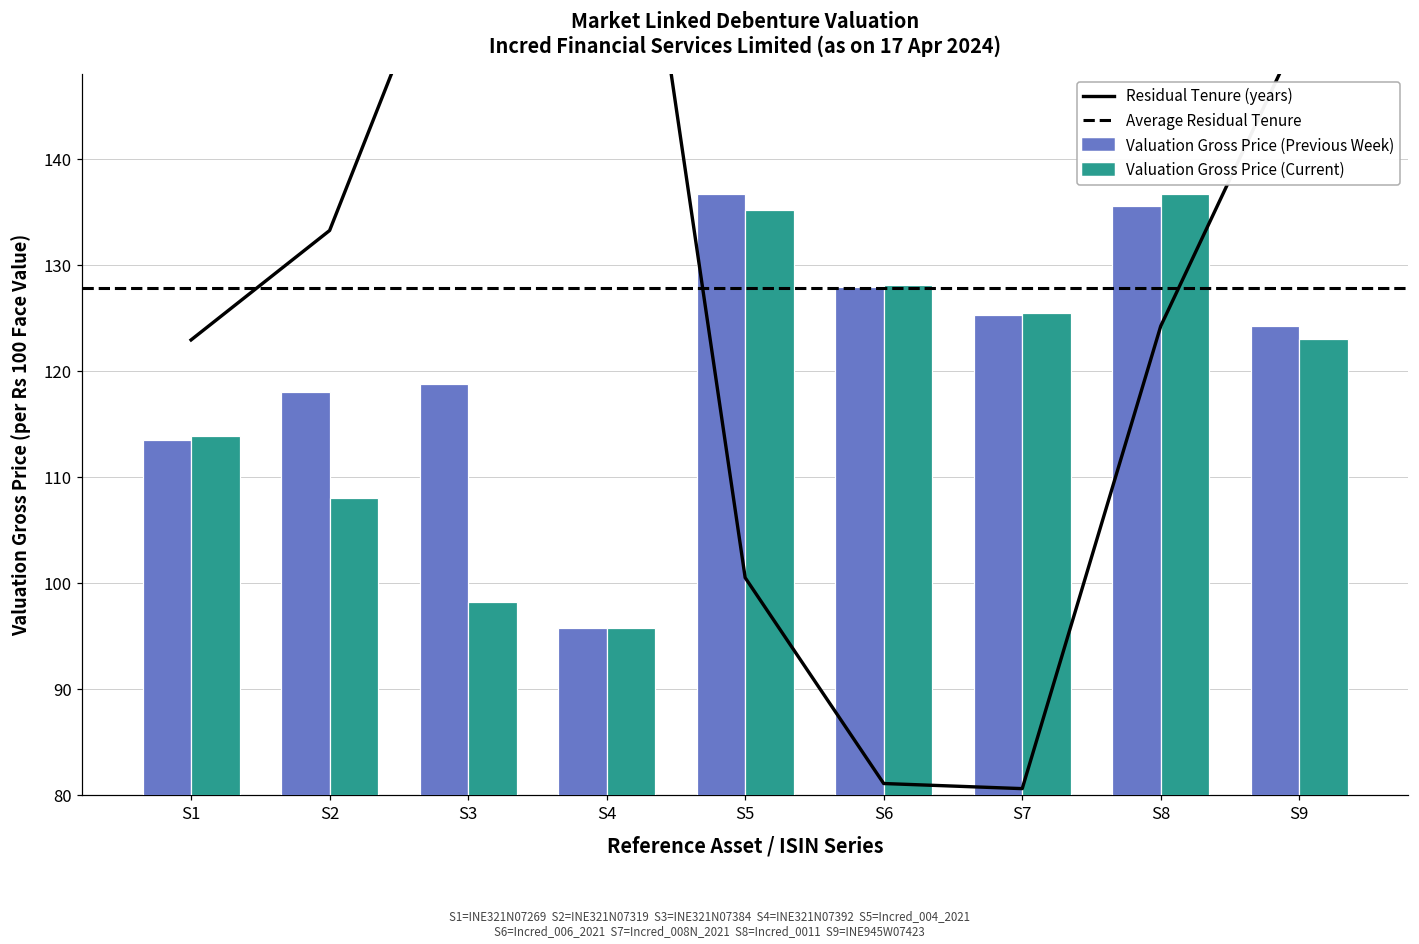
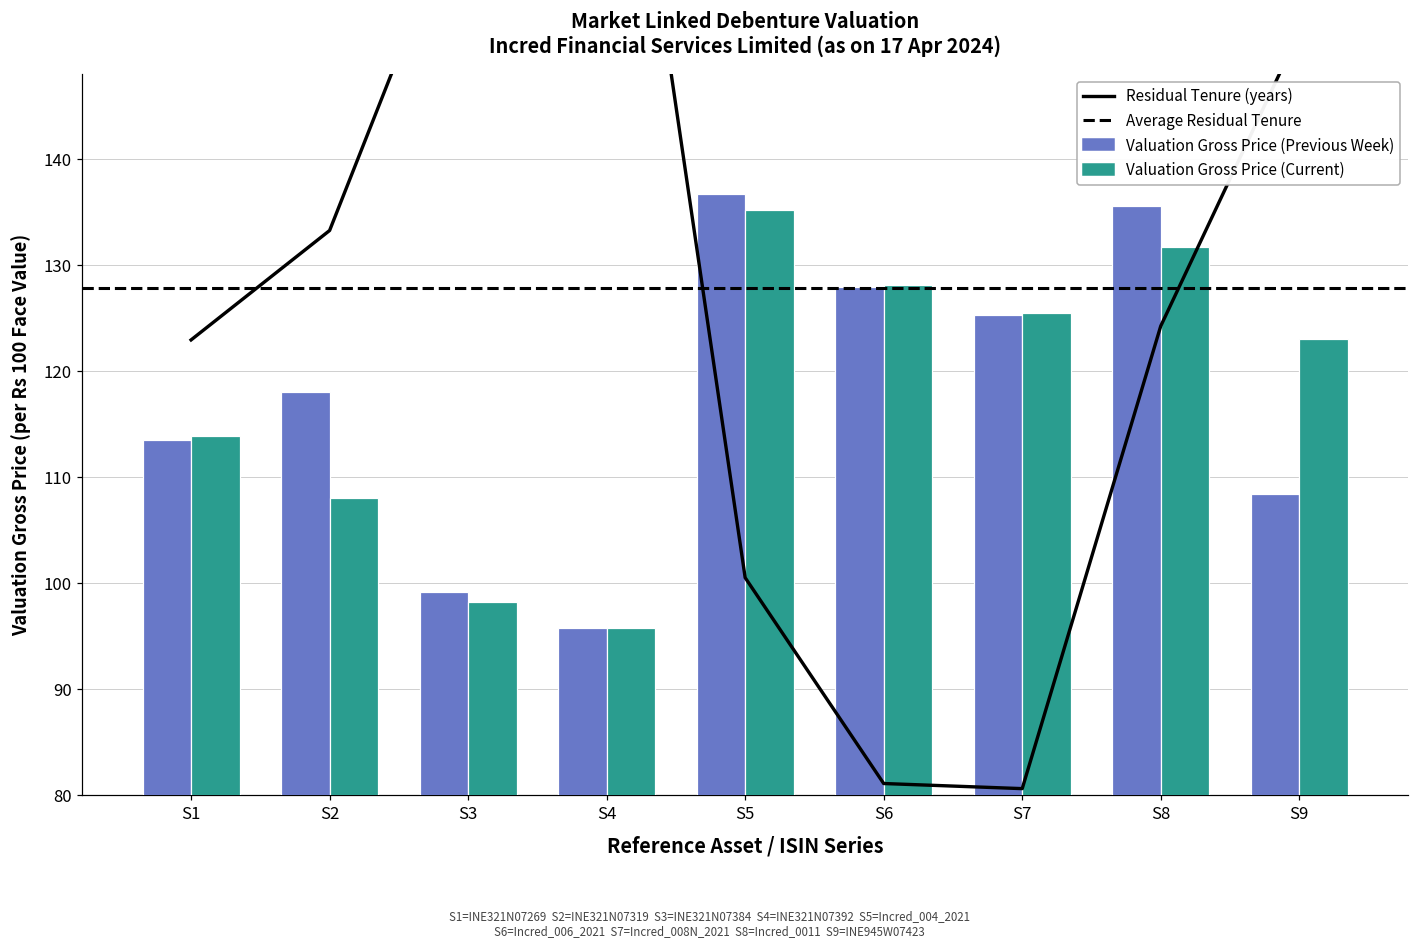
Valuation Gross Price (Previous Week), S3: 119 -> 99
Valuation Gross Price (Current), S8: 137 -> 132
Valuation Gross Price (Previous Week), S9: 124 -> 108
